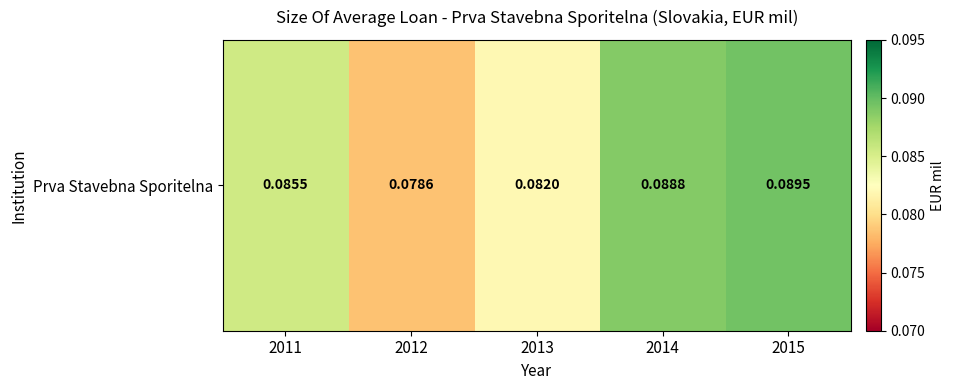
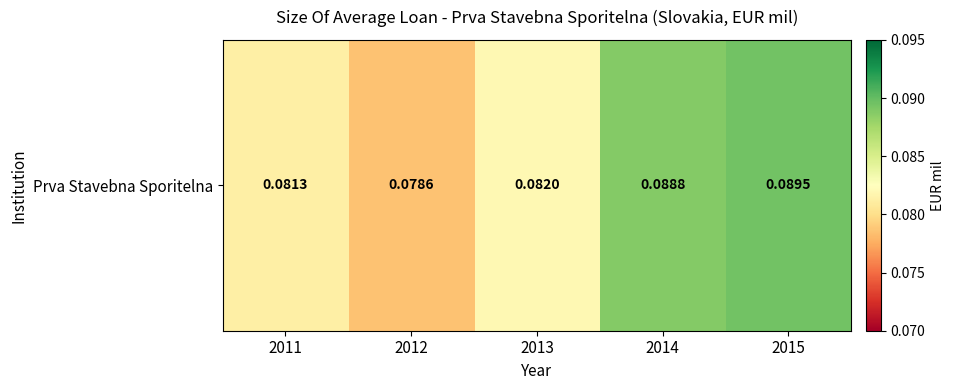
Prva Stavebna Sporitelna, 2011: 0.0855 -> 0.0813
